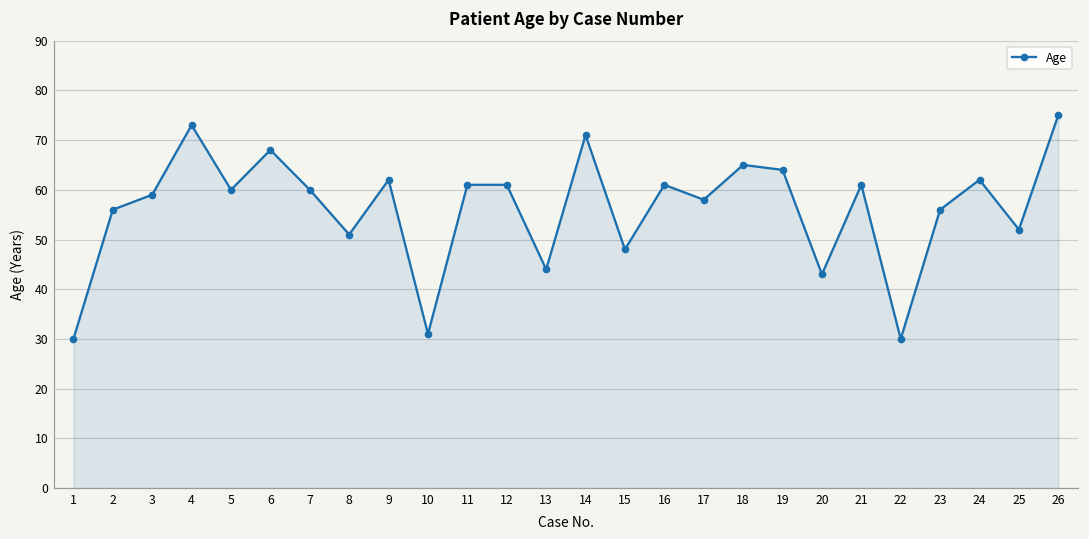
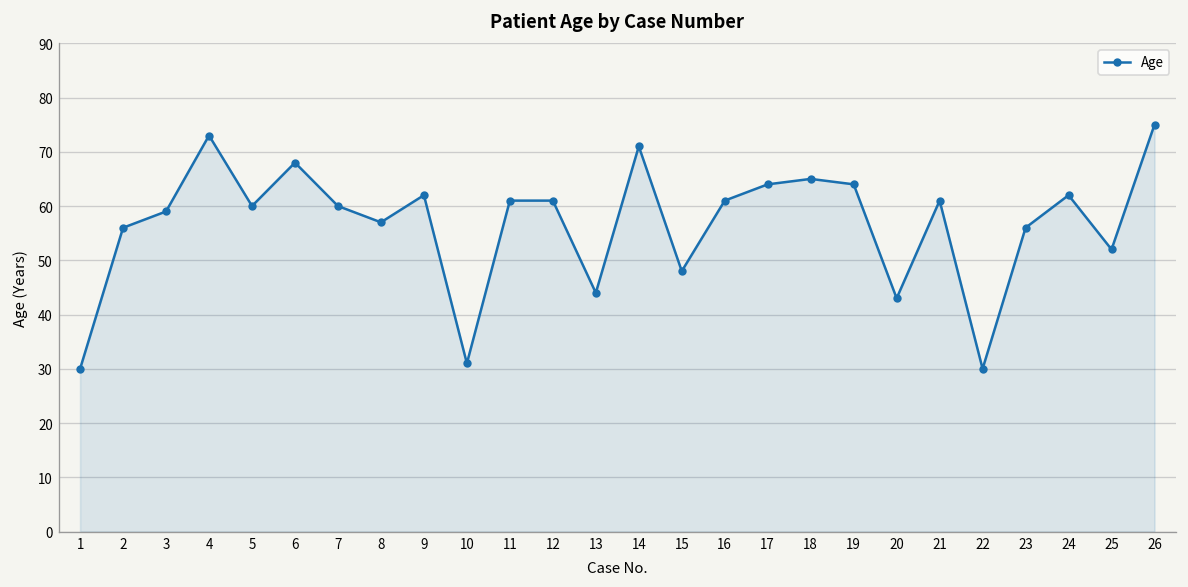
8: 51 -> 57
17: 58 -> 64
